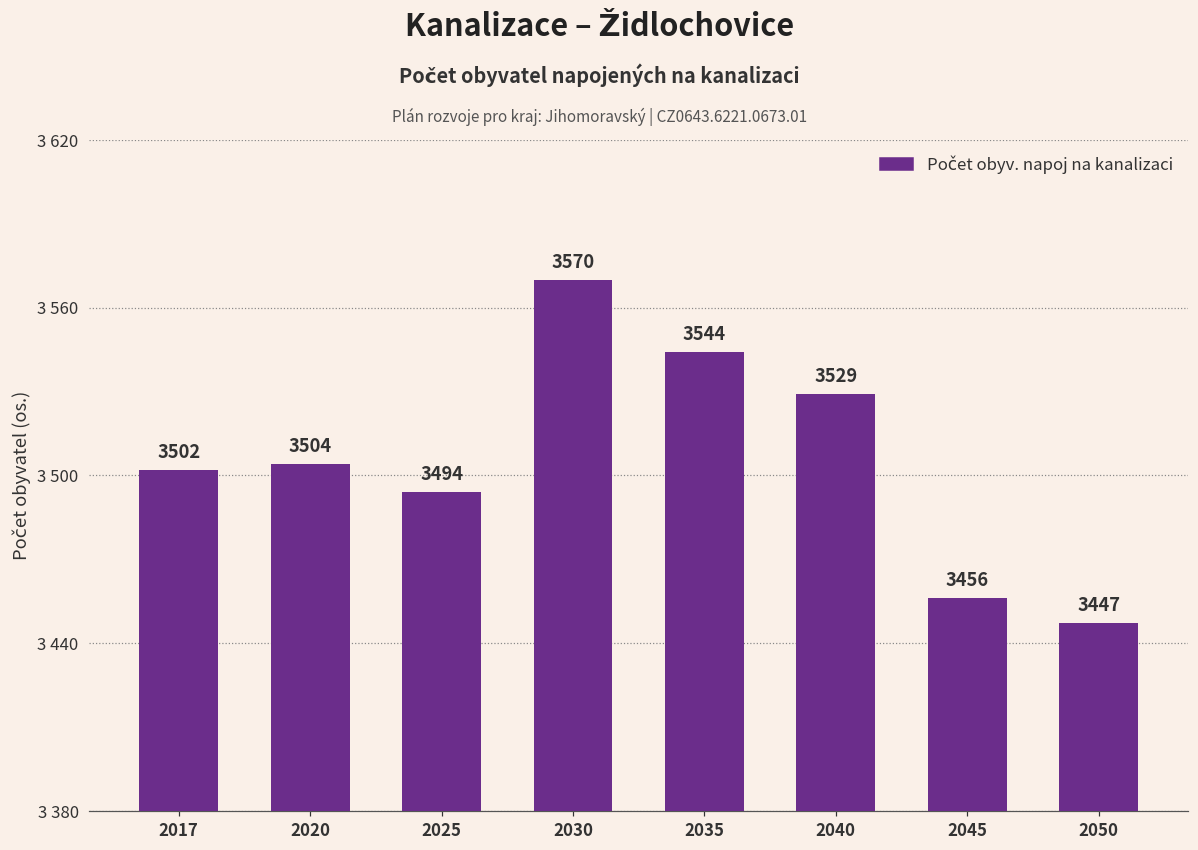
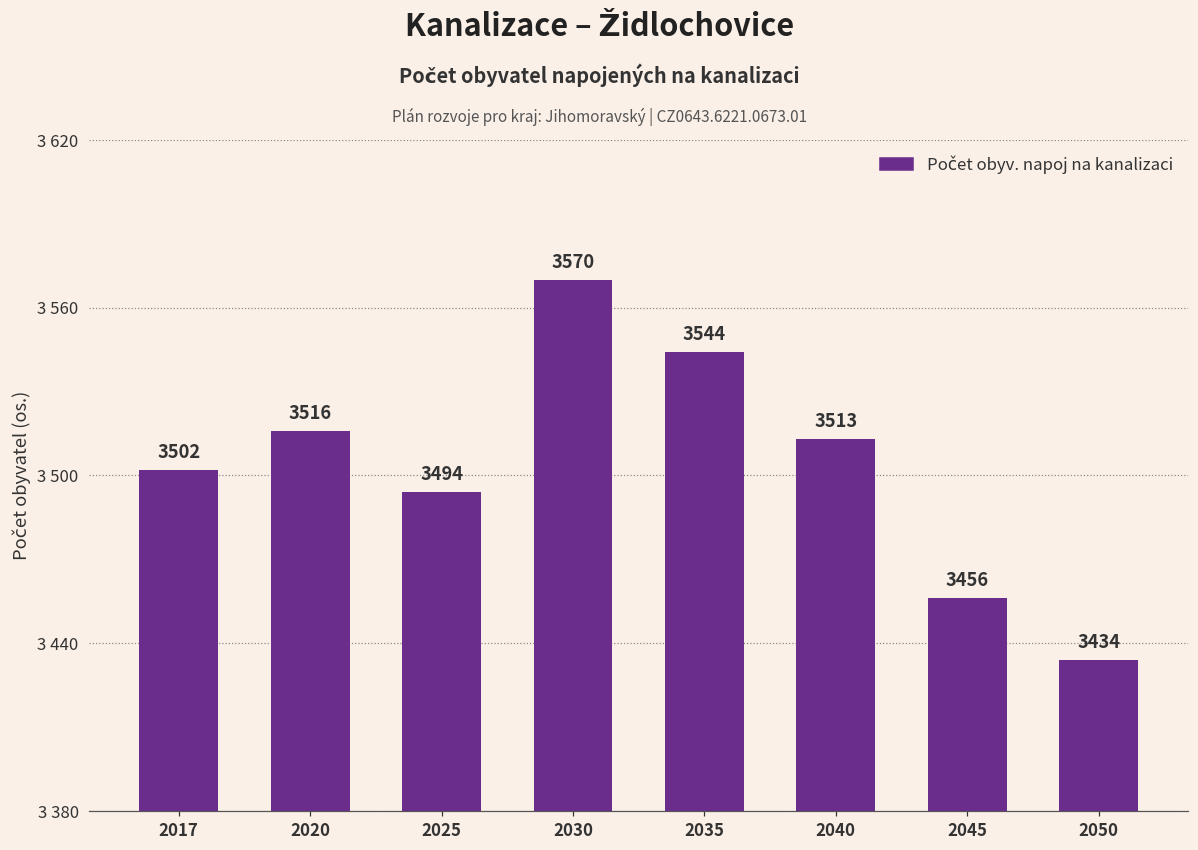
2020: 3504 -> 3516
2040: 3529 -> 3513
2050: 3447 -> 3434
